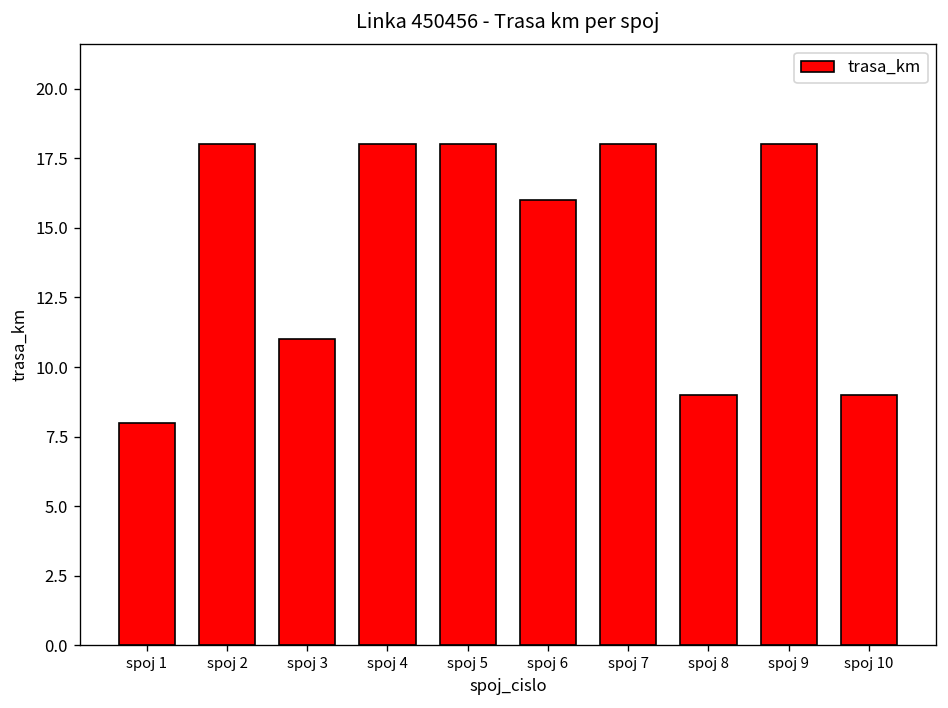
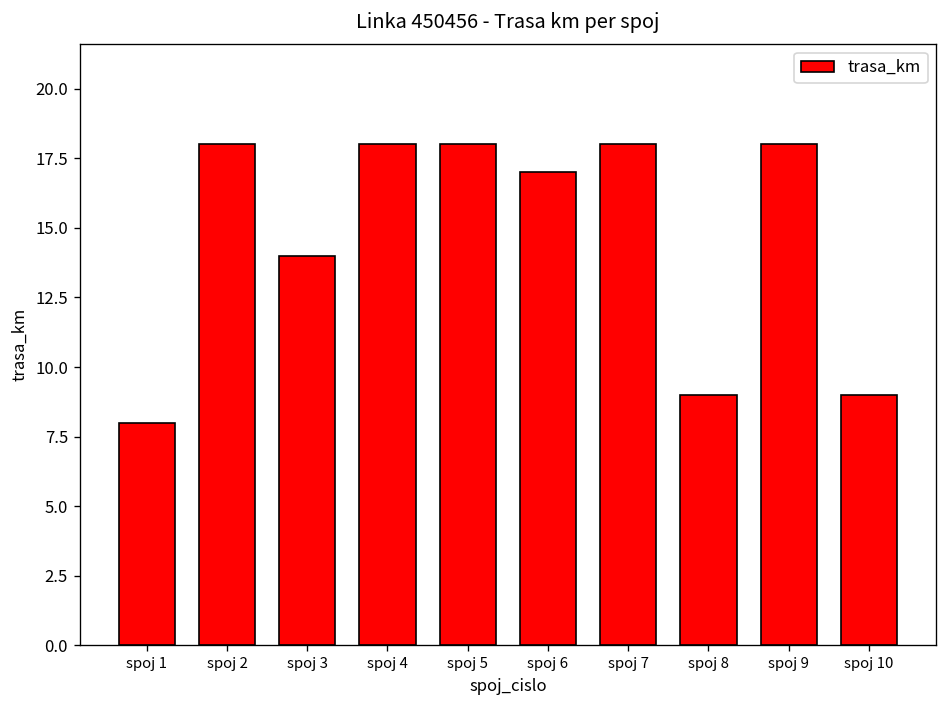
spoj 3: 11 -> 14
spoj 6: 16 -> 17
